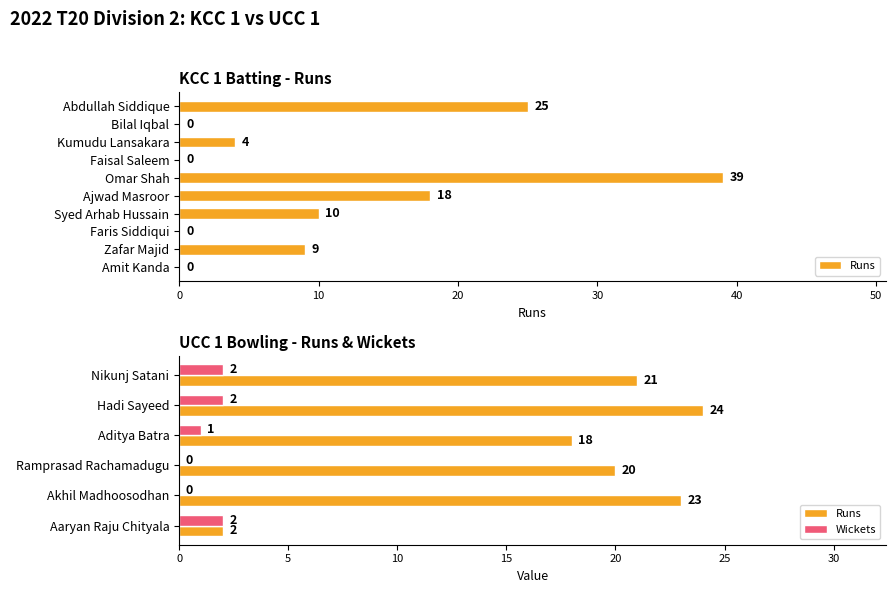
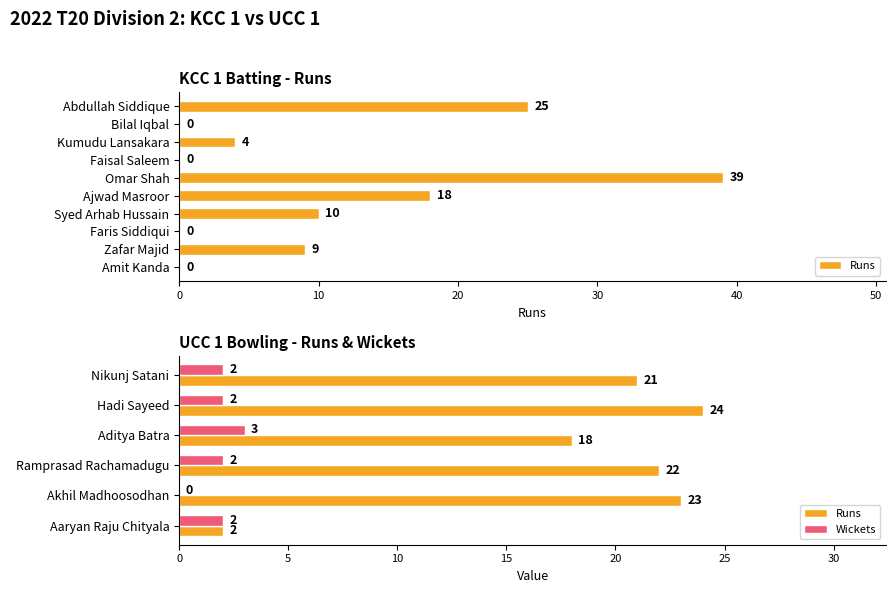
UCC 1 Bowling - Runs & Wickets, Wickets, Aditya Batra: 1 -> 3
UCC 1 Bowling - Runs & Wickets, Wickets, Ramprasad Rachamadugu: 0 -> 2
UCC 1 Bowling - Runs & Wickets, Runs, Ramprasad Rachamadugu: 20 -> 22
